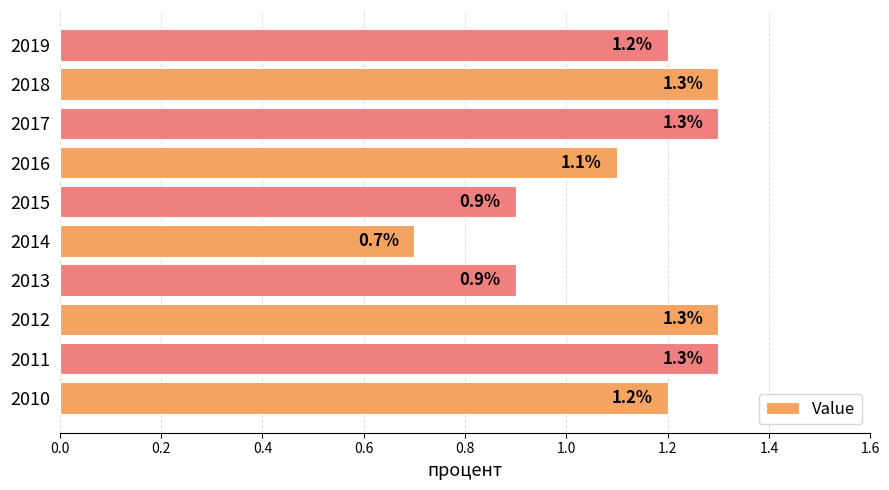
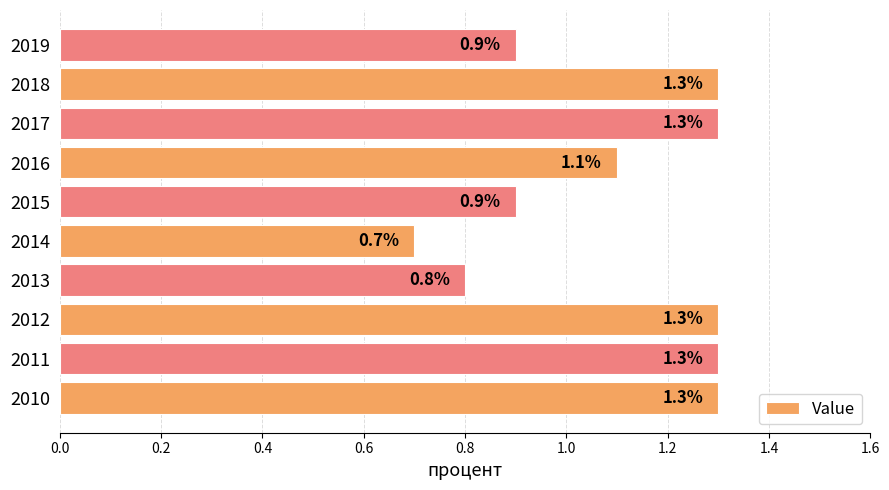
2019: 1.2% -> 0.9%
2013: 0.9% -> 0.8%
2010: 1.2% -> 1.3%
